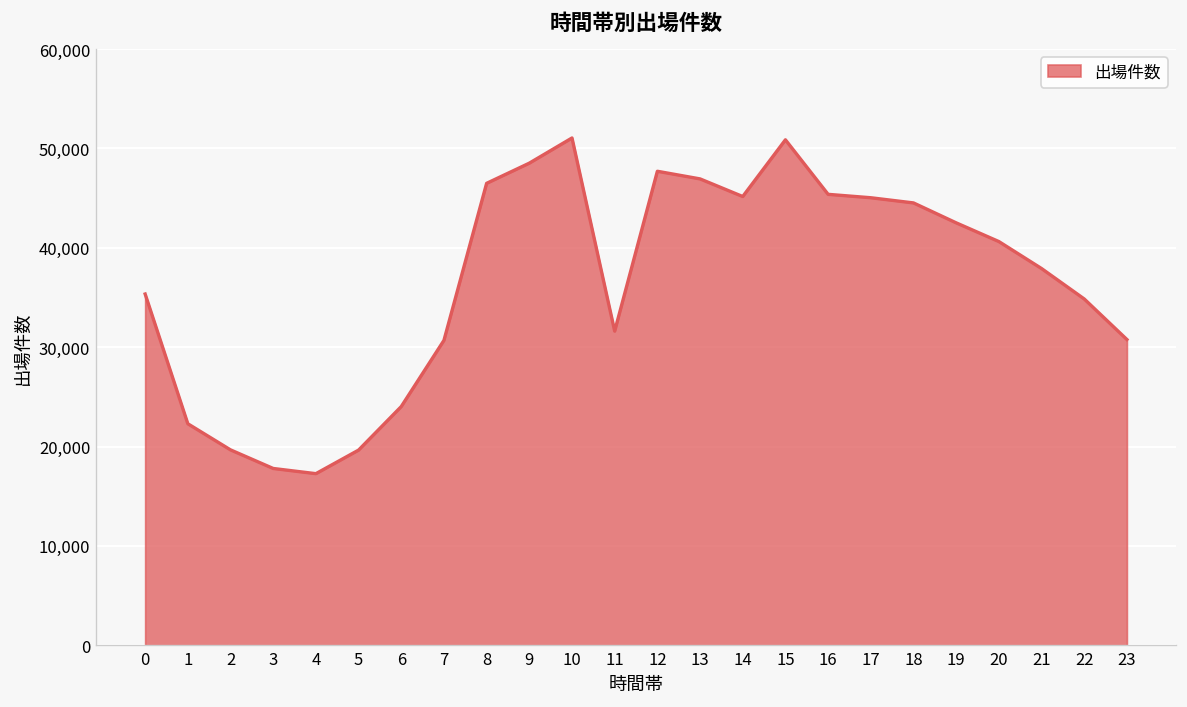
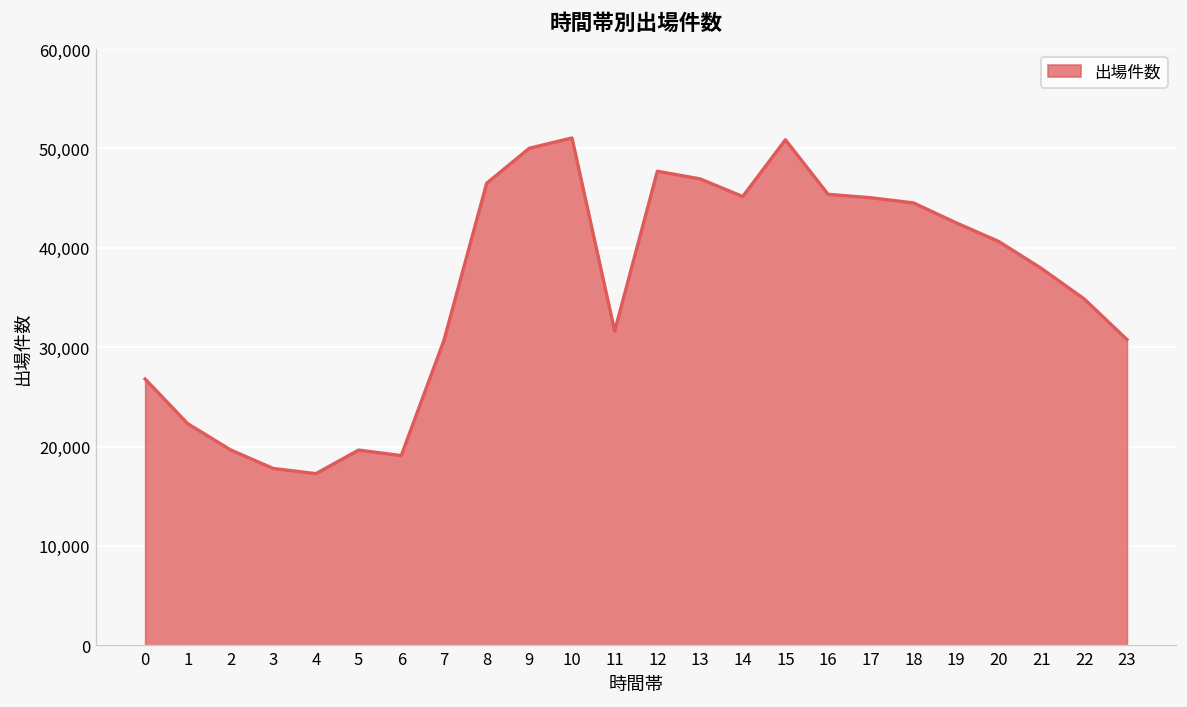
0: 35,000 -> 27,000
6: 24,000 -> 19,000
9: 49,000 -> 50,000
